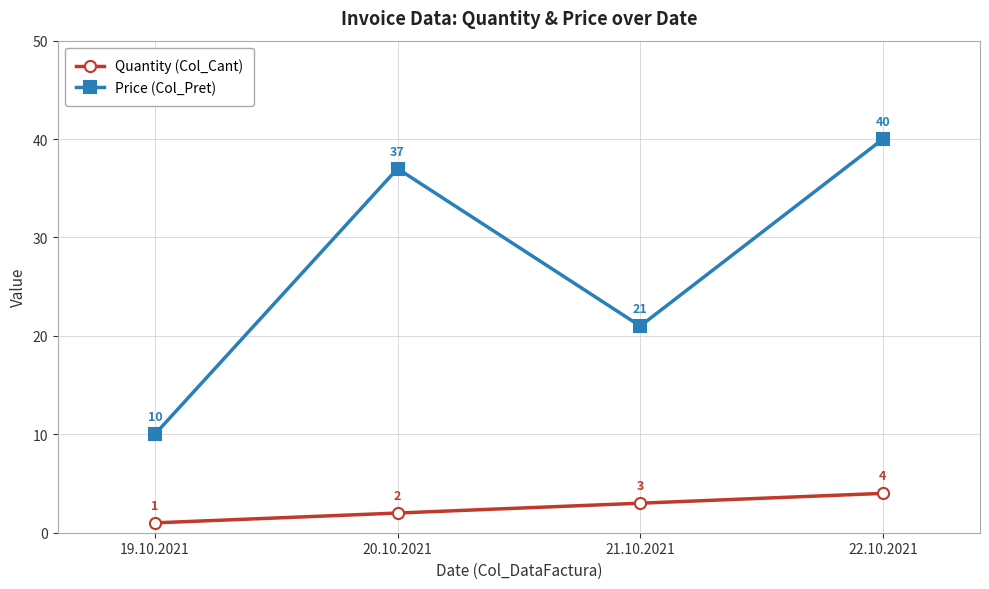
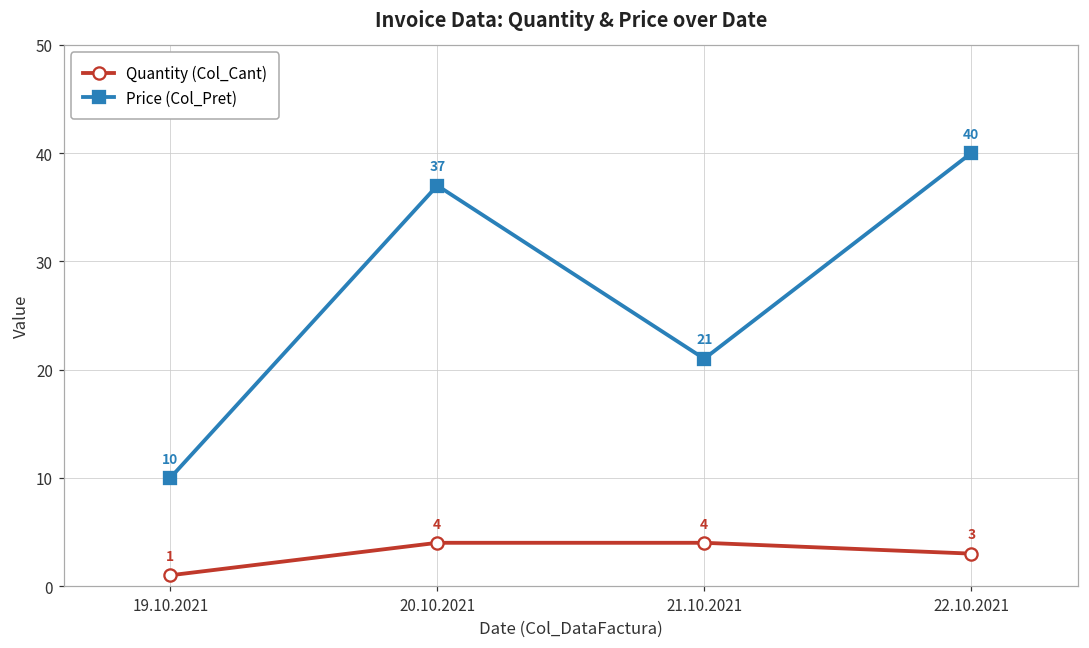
Quantity (Col_Cant), 20.10.2021: 2 -> 4
Quantity (Col_Cant), 21.10.2021: 3 -> 4
Quantity (Col_Cant), 22.10.2021: 4 -> 3
